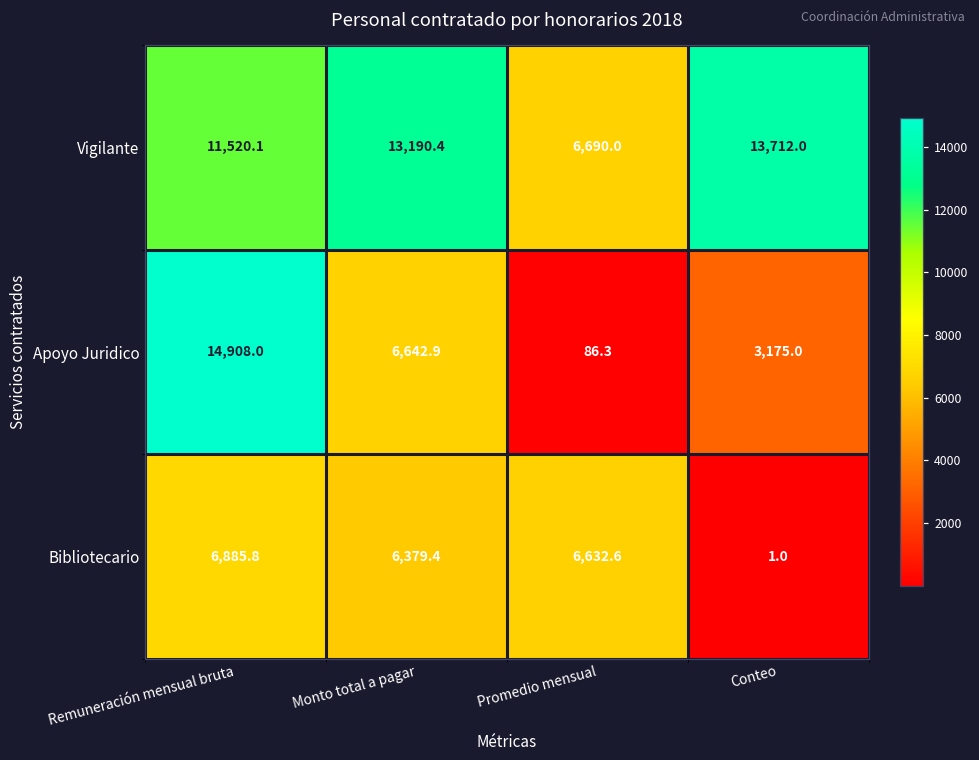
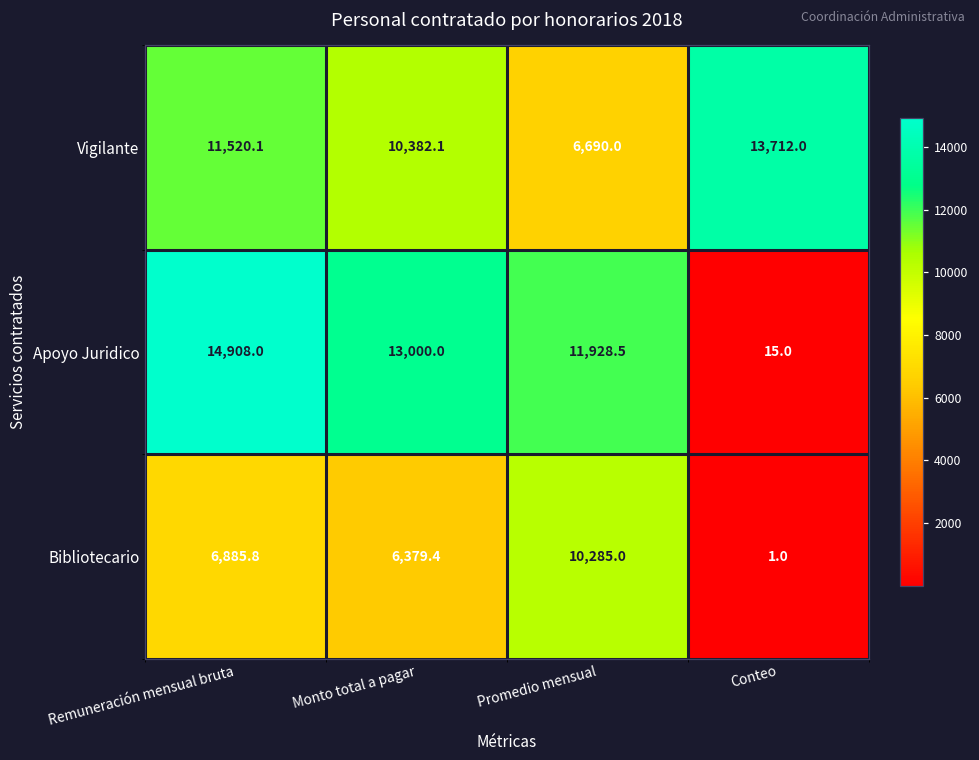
Vigilante, Monto total a pagar: 13,190.4 -> 10,382.1
Apoyo Juridico, Monto total a pagar: 6,642.9 -> 13,000.0
Apoyo Juridico, Promedio mensual: 86.3 -> 11,928.5
Apoyo Juridico, Conteo: 3,175.0 -> 15.0
Bibliotecario, Promedio mensual: 6,632.6 -> 10,285.0
